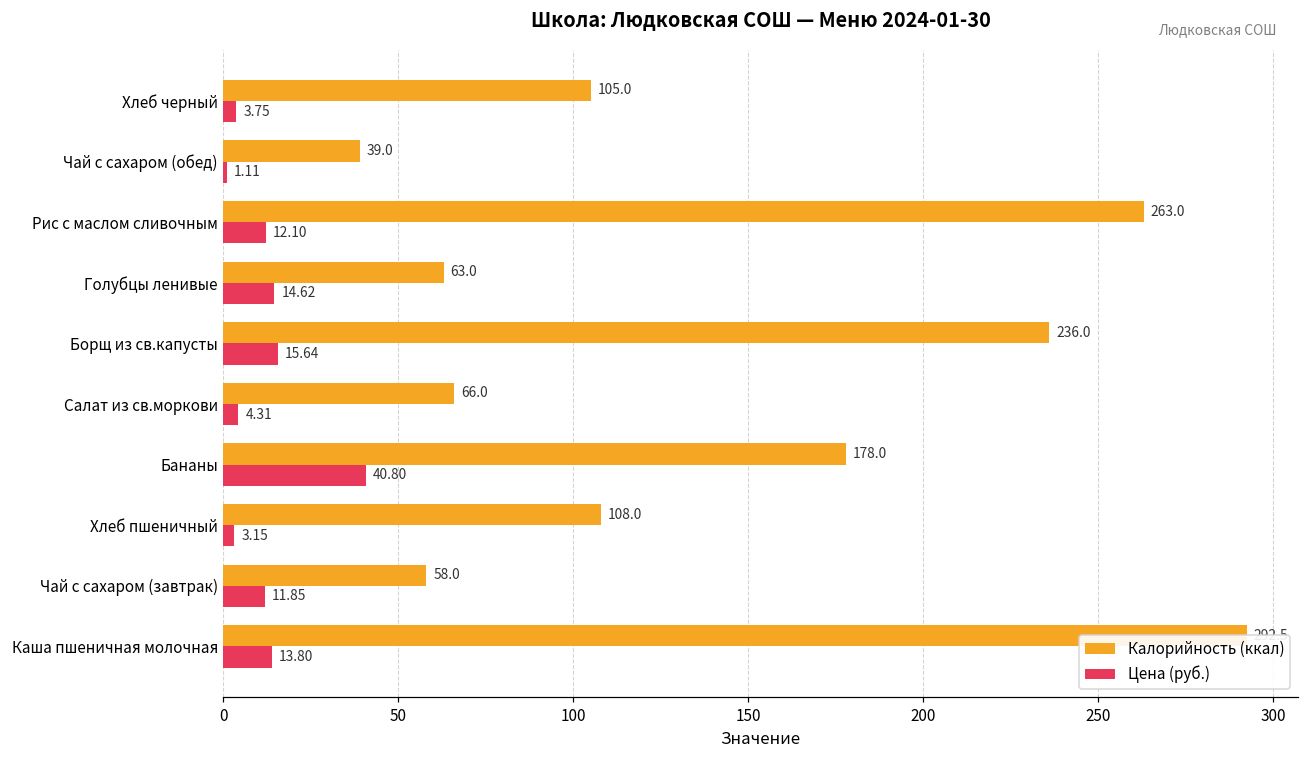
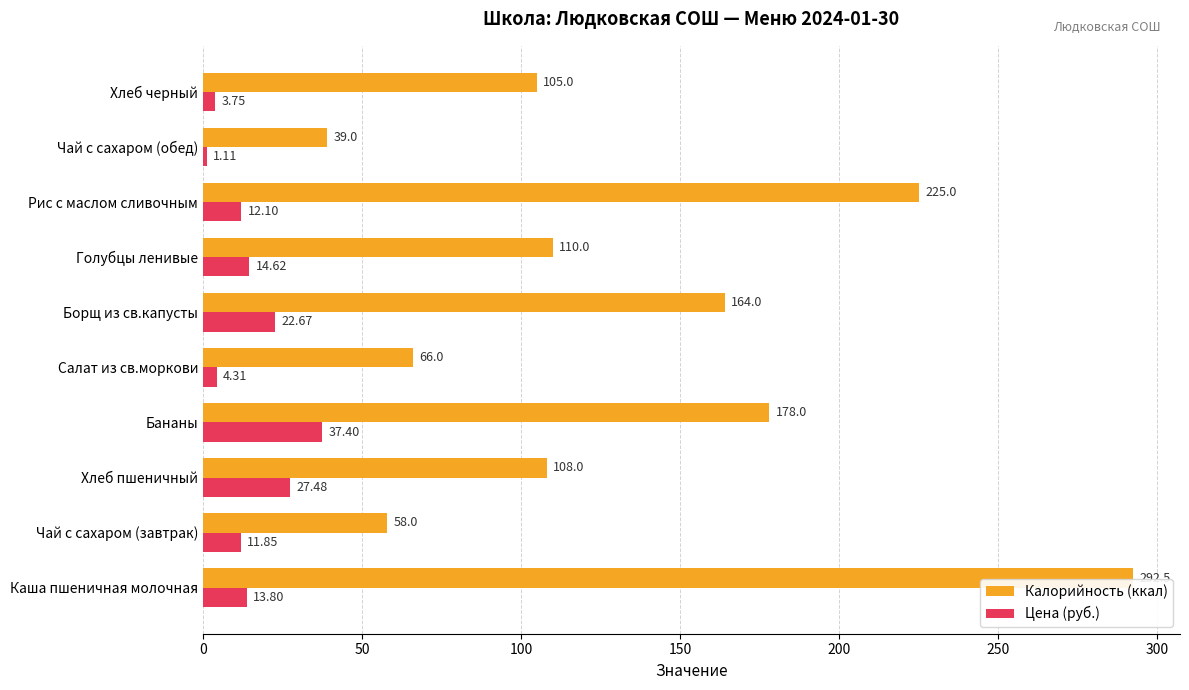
Калорийность (ккал), Рис с маслом сливочным: 263.0 -> 225.0
Калорийность (ккал), Голубцы ленивые: 63.0 -> 110.0
Калорийность (ккал), Борщ из св.капусты: 236.0 -> 164.0
Цена (руб.), Борщ из св.капусты: 15.64 -> 22.67
Цена (руб.), Бананы: 40.80 -> 37.40
Цена (руб.), Хлеб пшеничный: 3.15 -> 27.48
